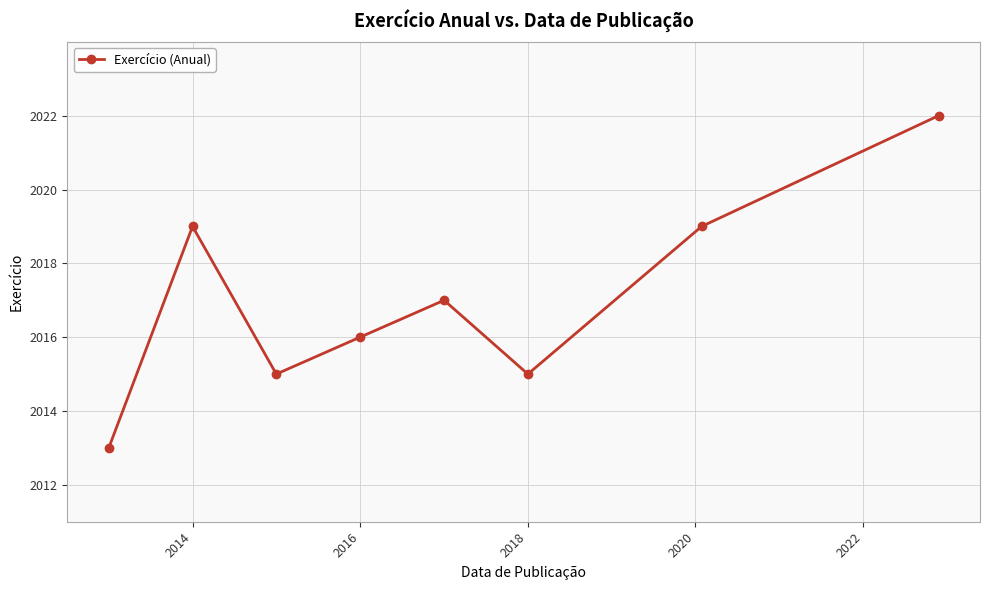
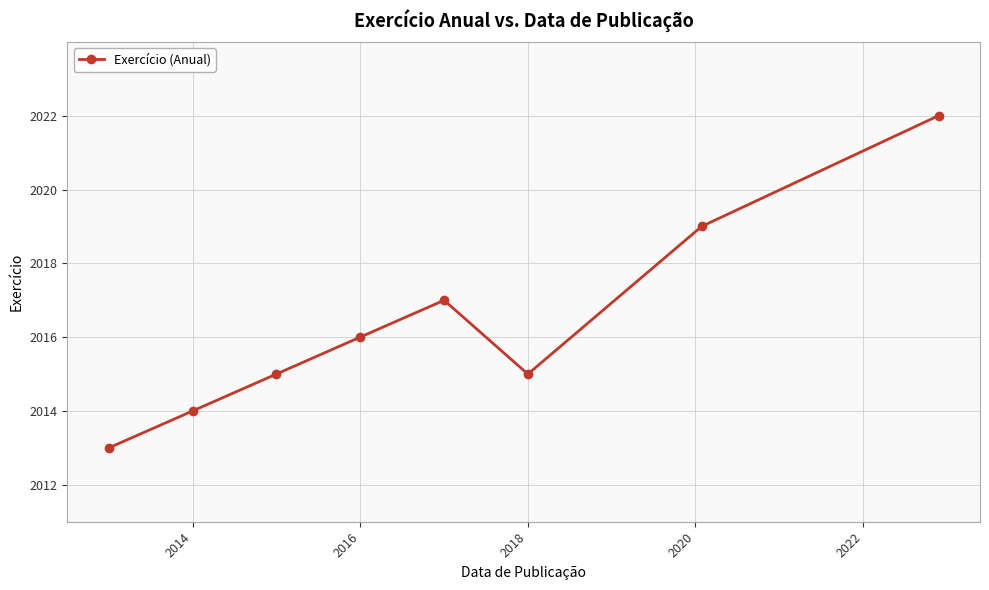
2014: 2019 -> 2014
